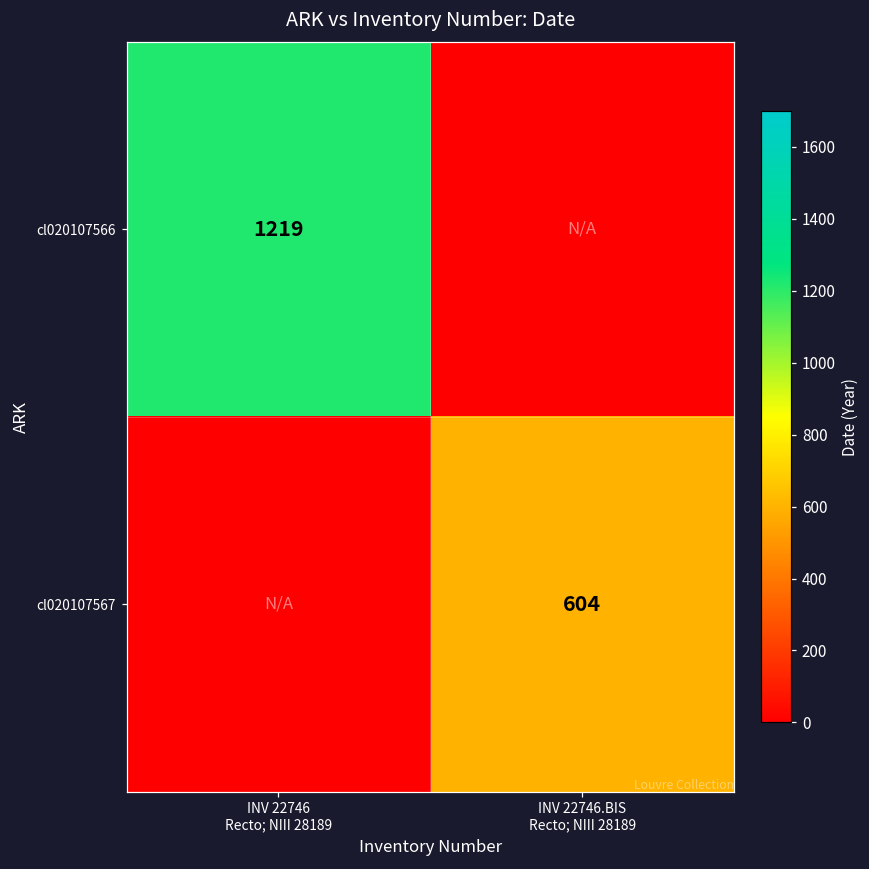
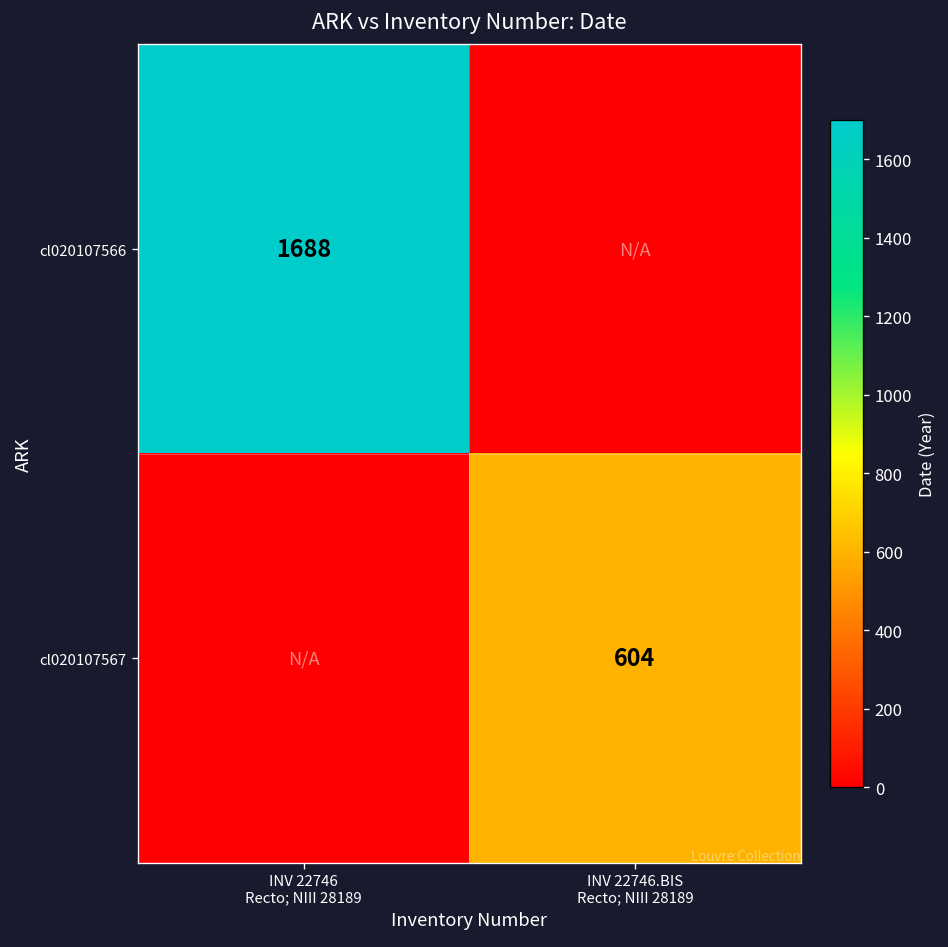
cl020107566, INV 22746 Recto; NIII 28189: 1219 -> 1688
